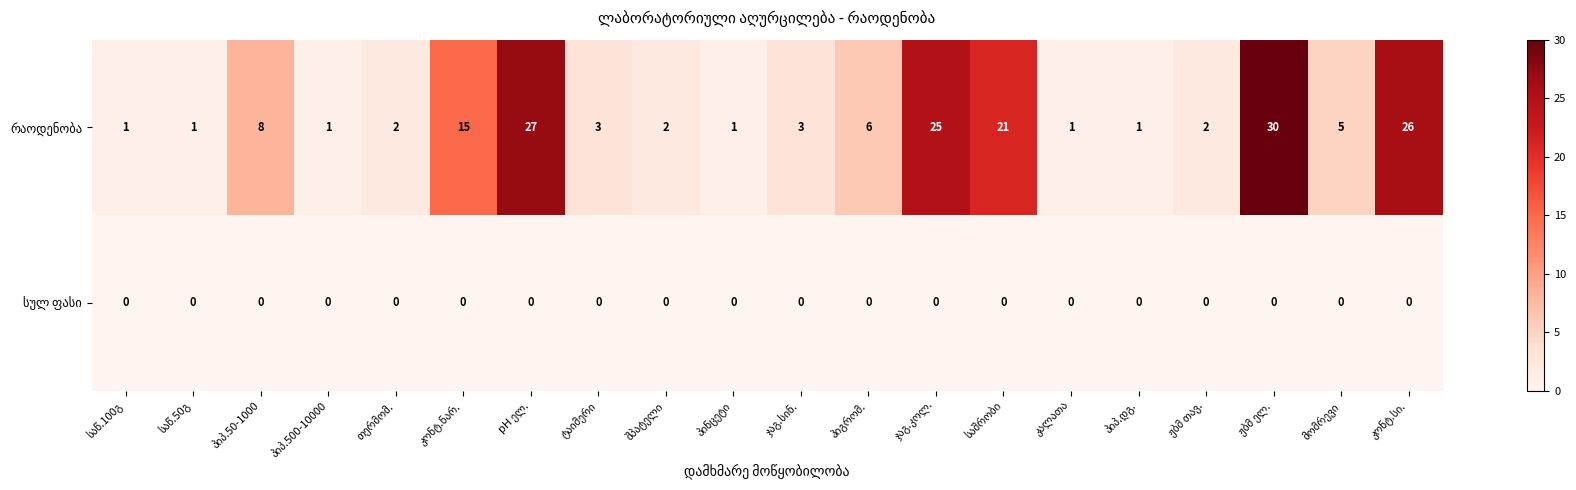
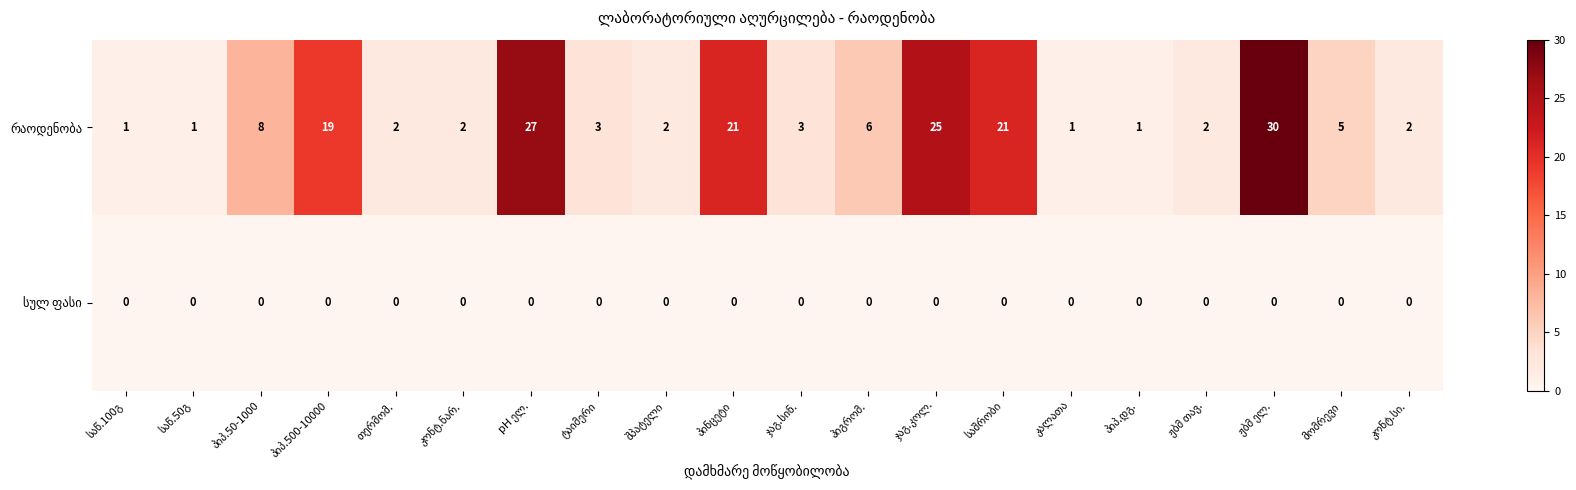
რაოდენობა, პიპ.500-10000: 1 -> 19
რაოდენობა, კონტ.ნარ.: 15 -> 2
რაოდენობა, პინცეტი: 1 -> 21
რაოდენობა, კონტ.სი.: 26 -> 2
